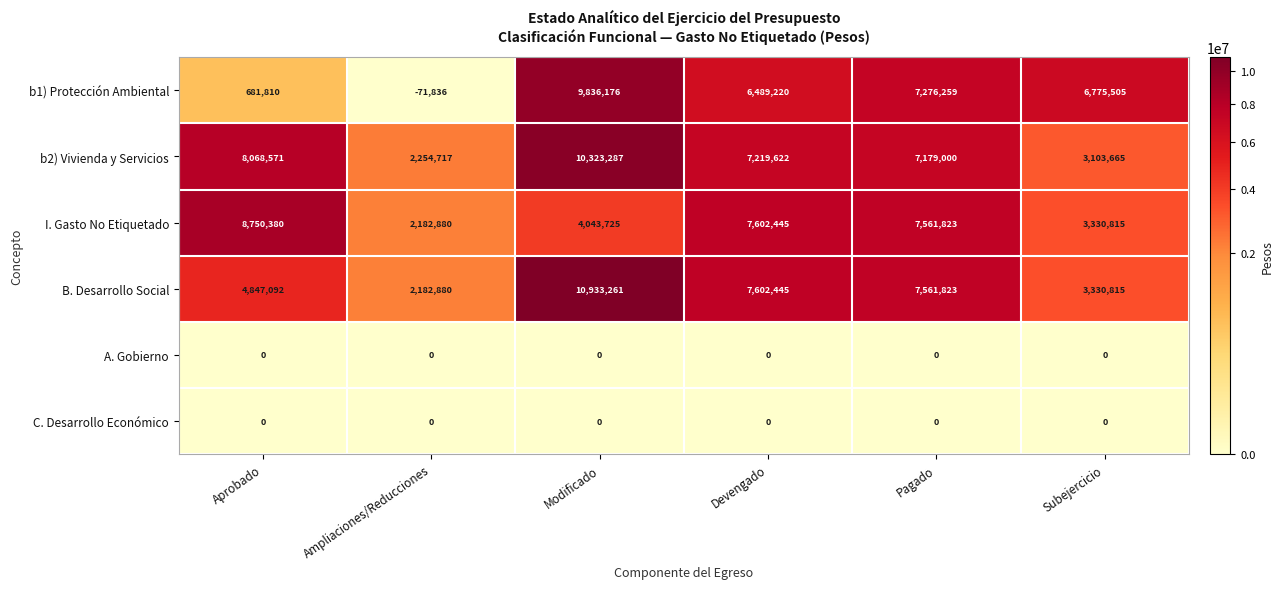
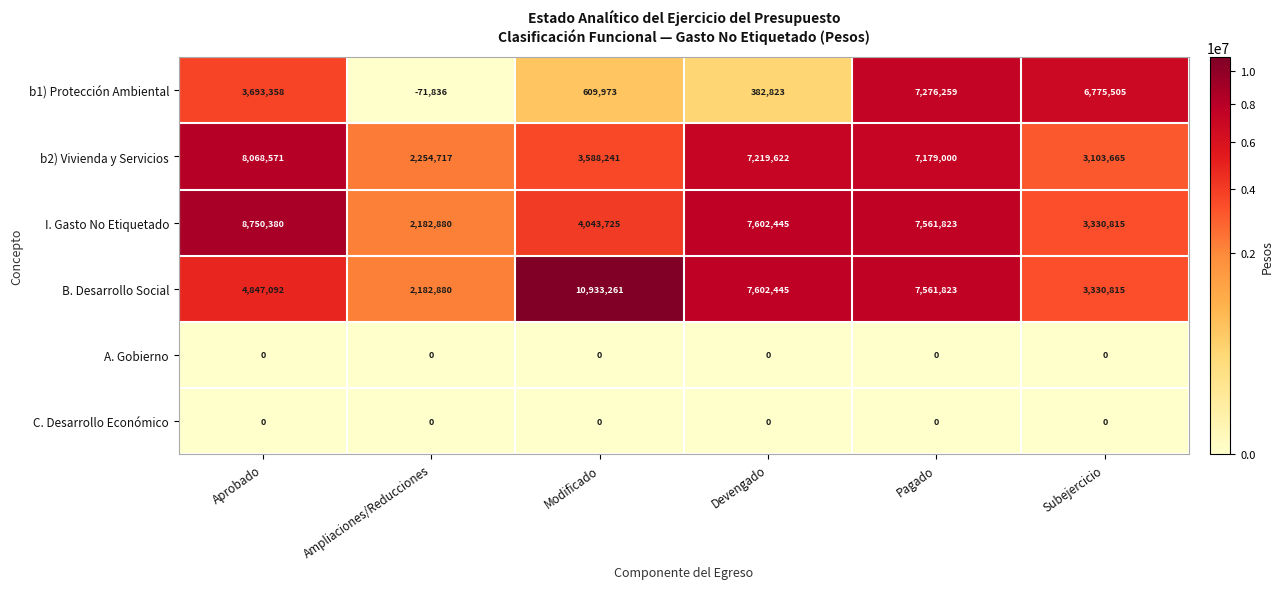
b1) Protección Ambiental, Aprobado: 681,810 -> 3,693,358
b1) Protección Ambiental, Modificado: 9,836,176 -> 609,973
b1) Protección Ambiental, Devengado: 6,489,220 -> 382,823
b2) Vivienda y Servicios, Modificado: 10,323,287 -> 3,588,241
